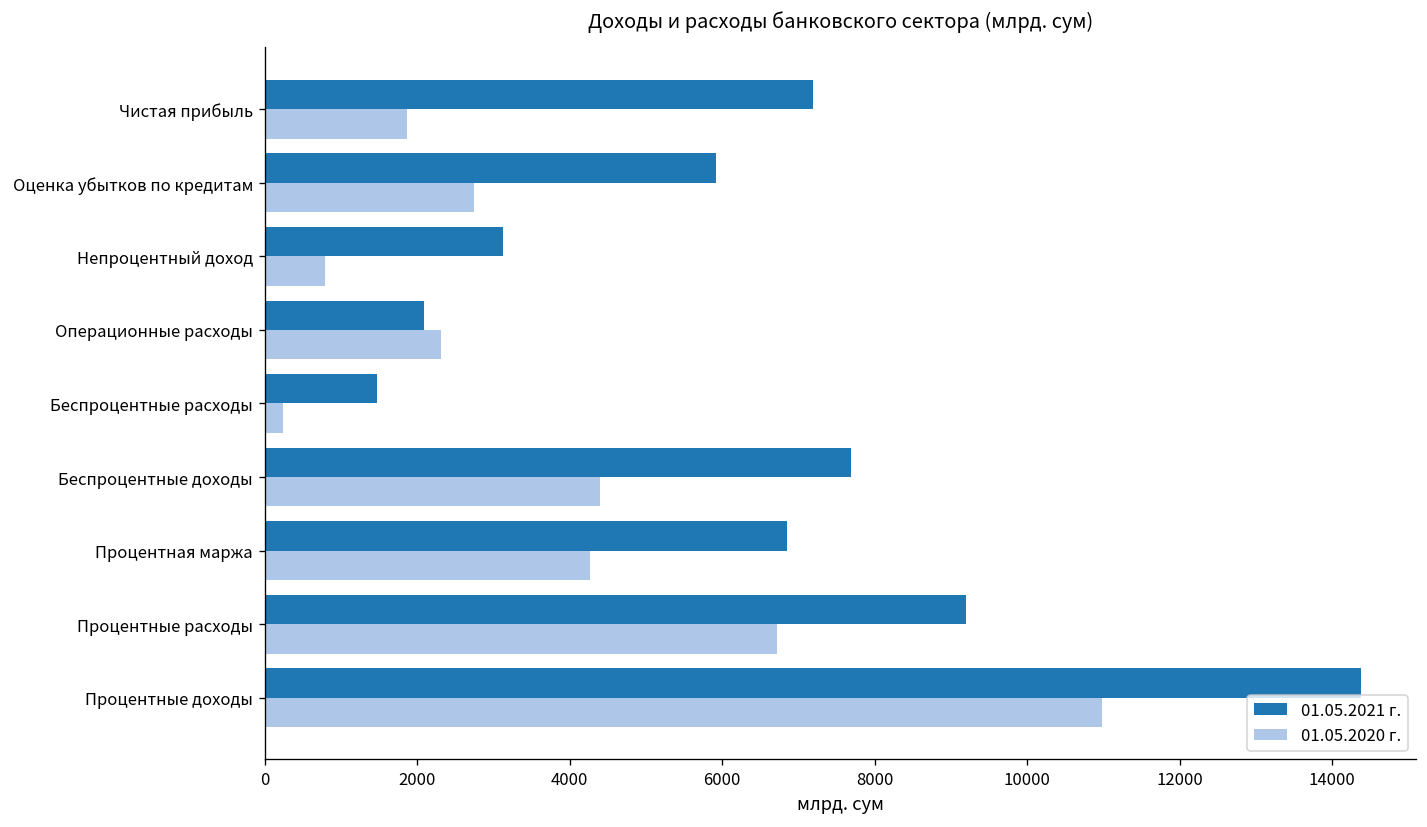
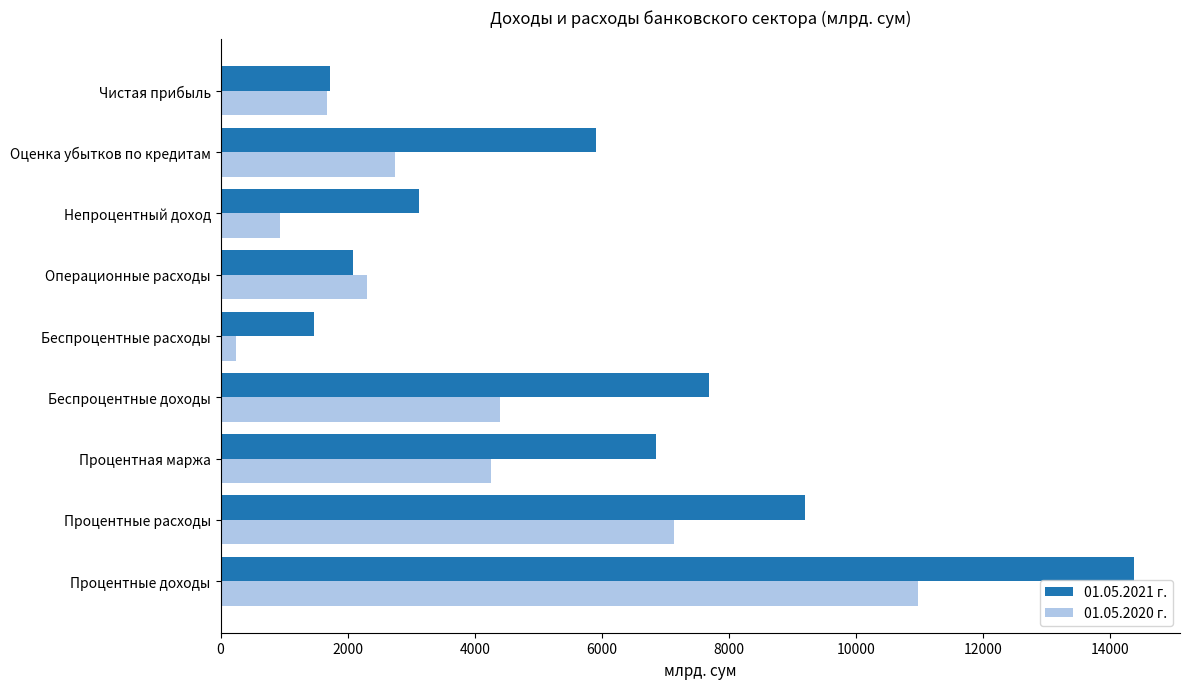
01.05.2021 г., Чистая прибыль: 7200 -> 1700
01.05.2020 г., Чистая прибыль: 1900 -> 1700
01.05.2020 г., Непроцентный доход: 800 -> 900
01.05.2020 г., Процентные расходы: 6700 -> 7100
